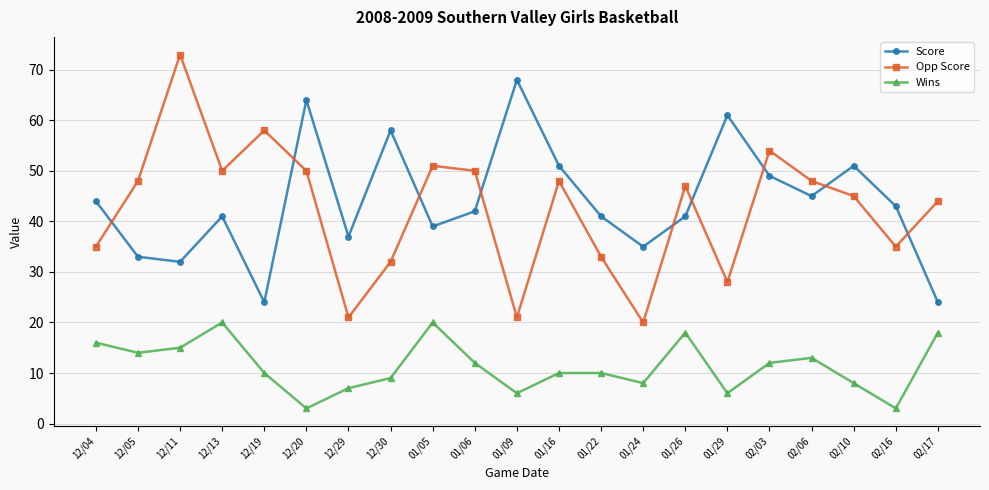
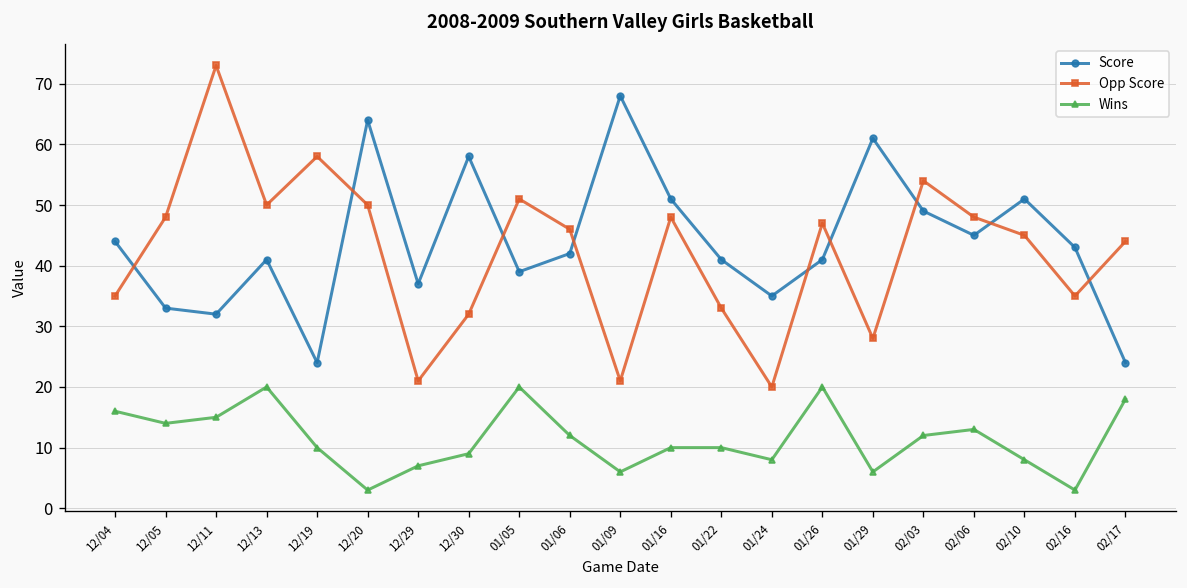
Opp Score, 01/06: 50 -> 46
Wins, 01/26: 18 -> 20
